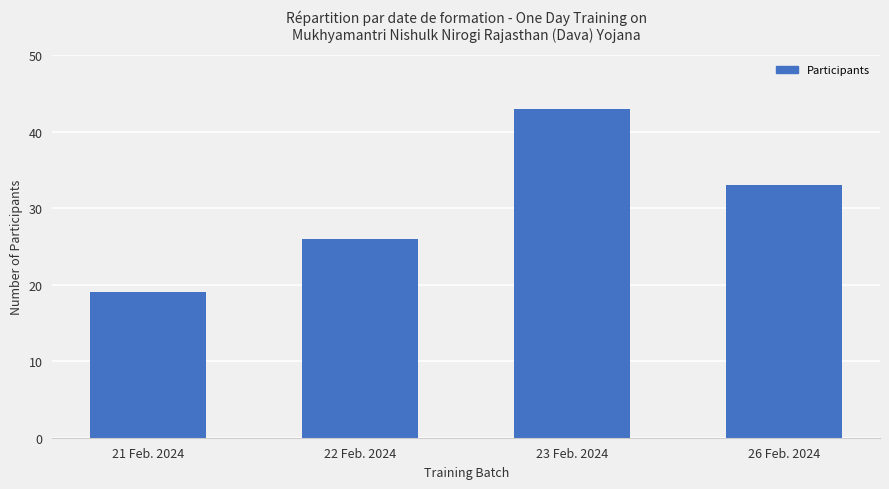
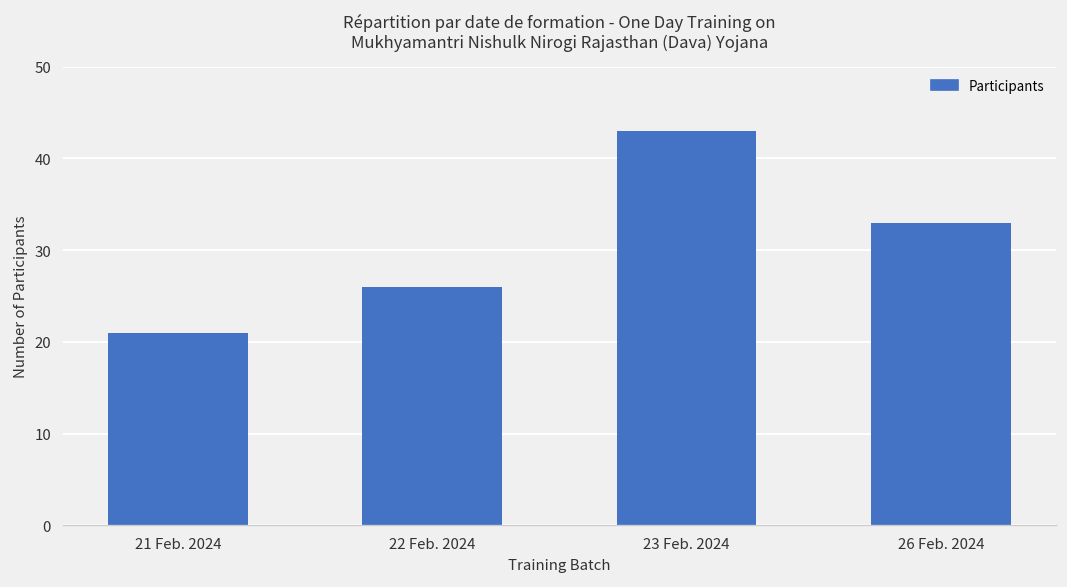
21 Feb. 2024: 19 -> 21
